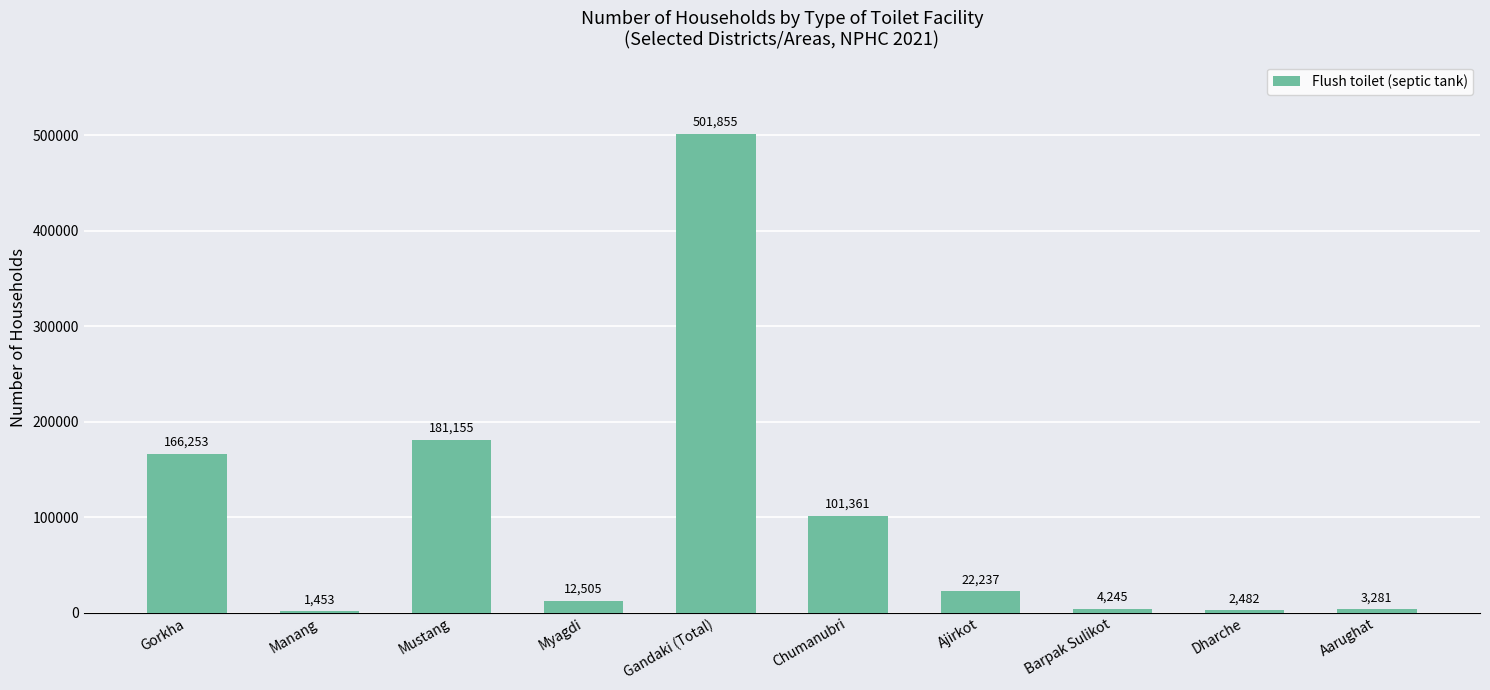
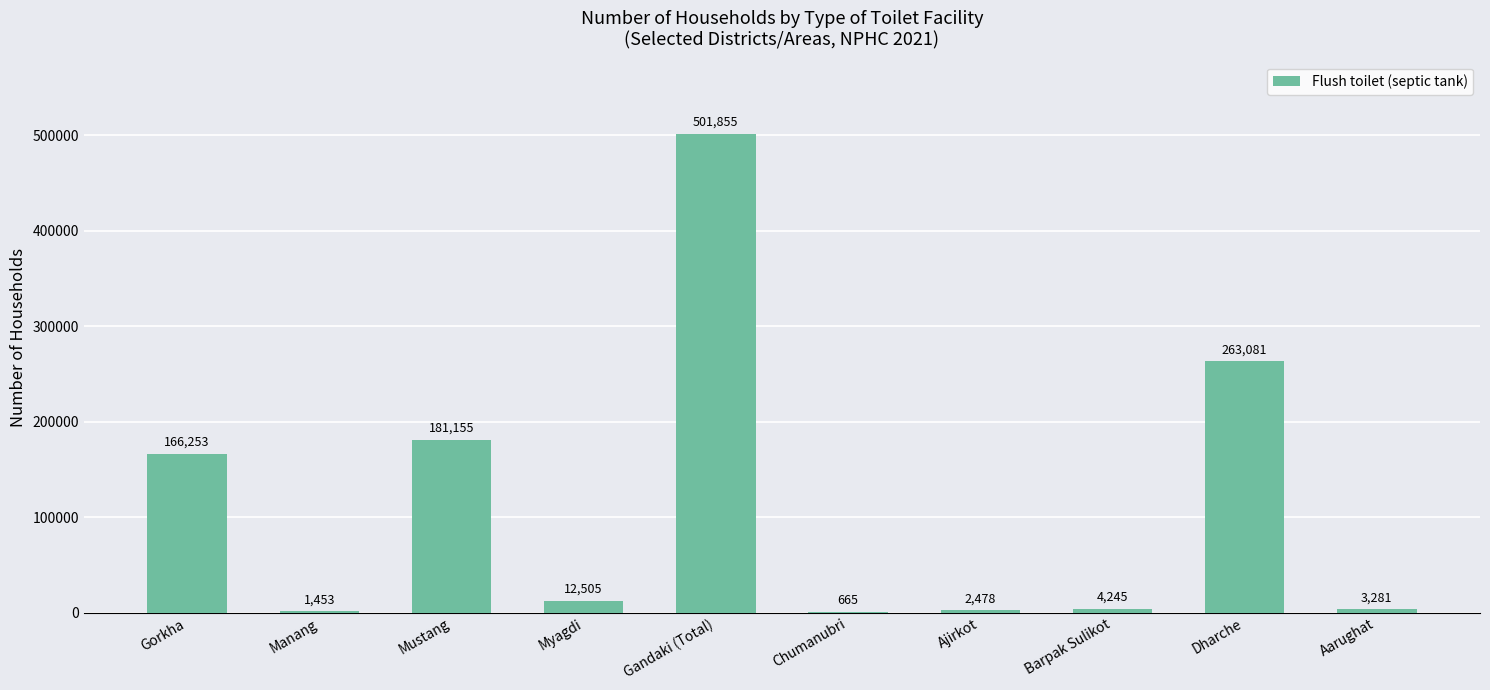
Chumanubri: 101,361 -> 665
Ajirkot: 22,237 -> 2,478
Dharche: 2,482 -> 263,081
